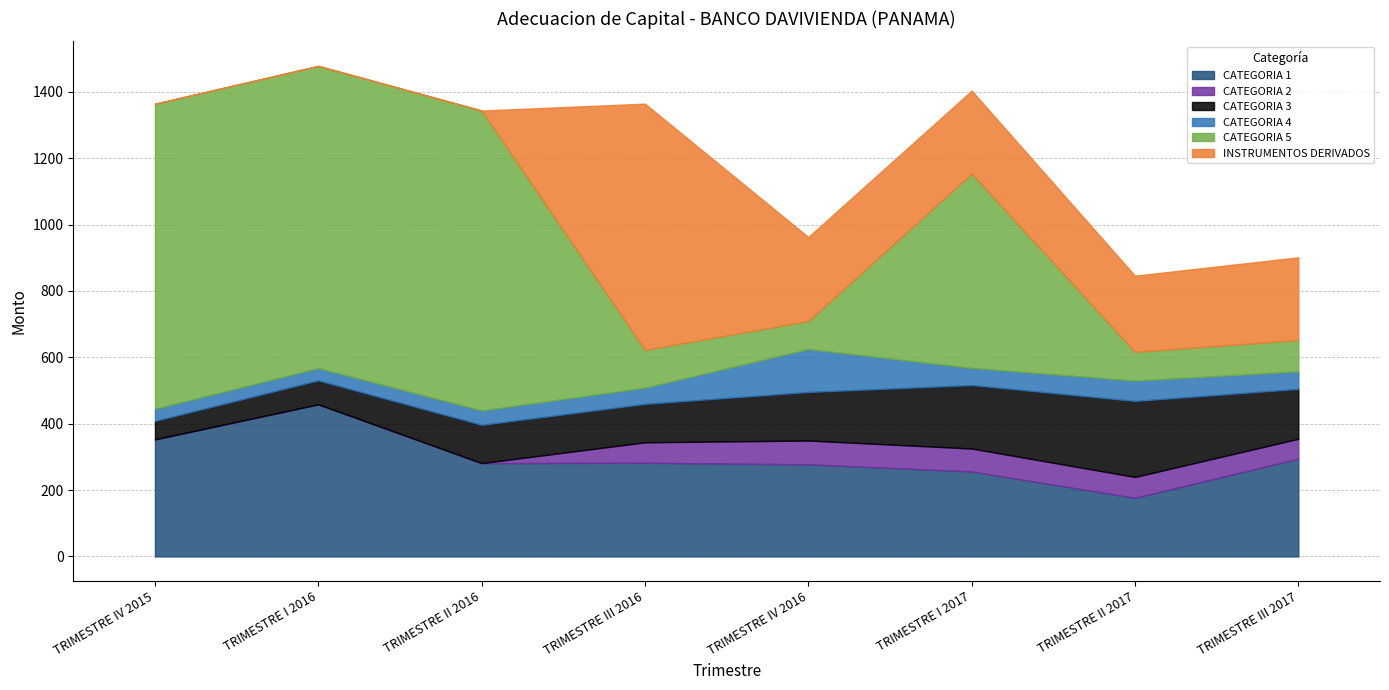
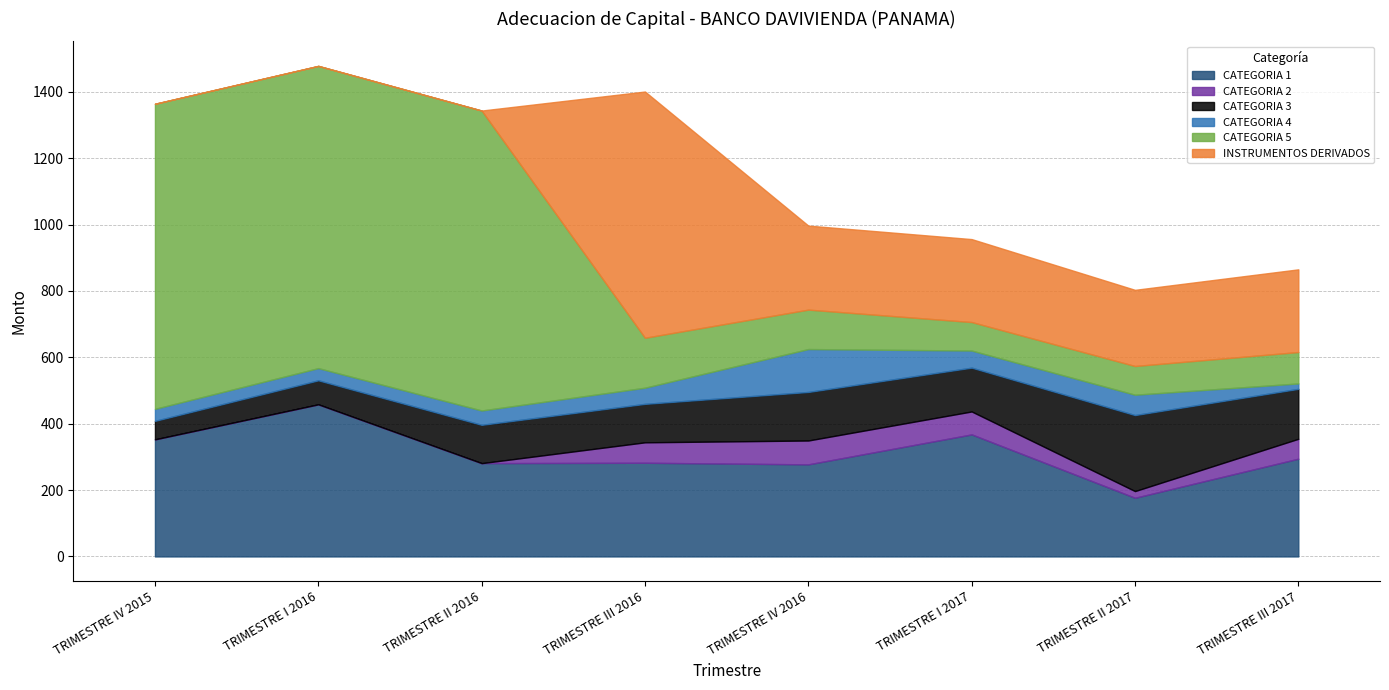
CATEGORIA 5, TRIMESTRE III 2016: 110 -> 150
CATEGORIA 5, TRIMESTRE IV 2016: 80 -> 120
CATEGORIA 1, TRIMESTRE I 2017: 260 -> 370
CATEGORIA 3, TRIMESTRE I 2017: 190 -> 130
CATEGORIA 5, TRIMESTRE I 2017: 590 -> 90
CATEGORIA 2, TRIMESTRE II 2017: 60 -> 20
CATEGORIA 4, TRIMESTRE III 2017: 50 -> 20
